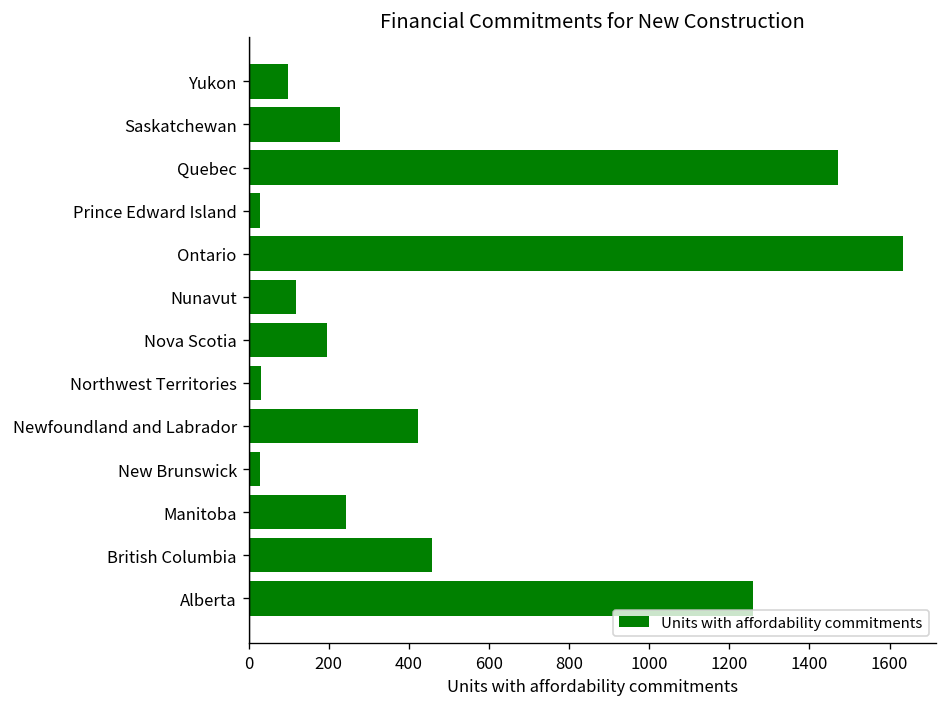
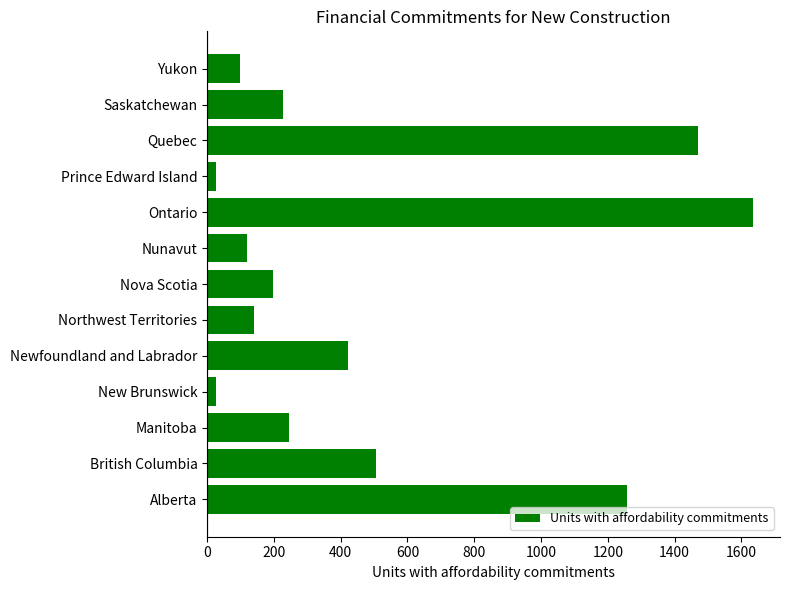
Northwest Territories: 30 -> 140
British Columbia: 460 -> 510
